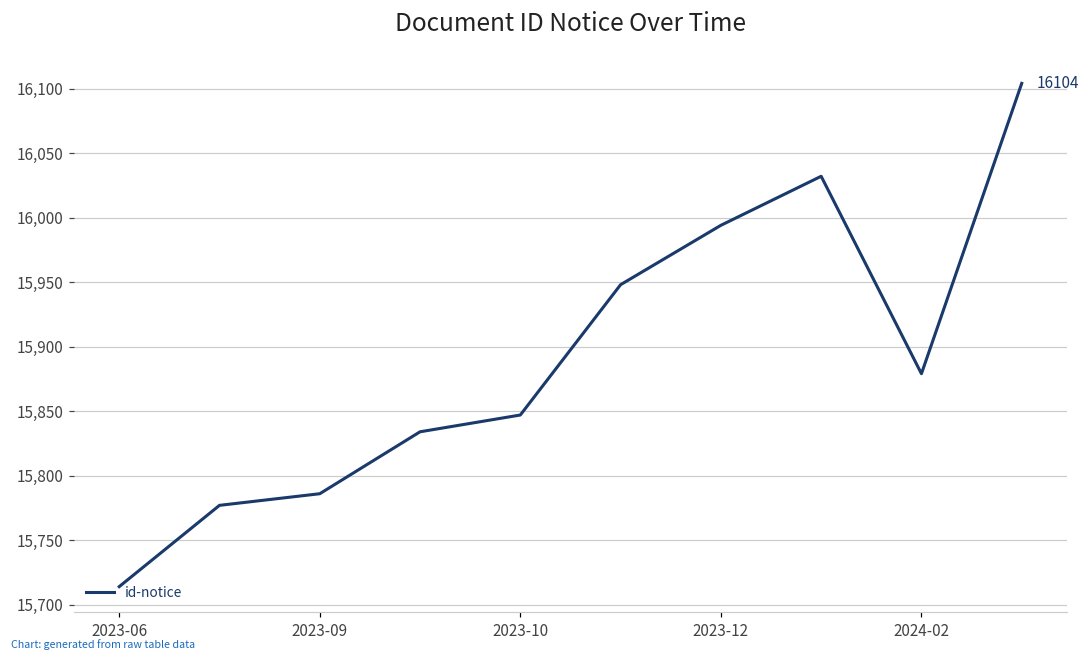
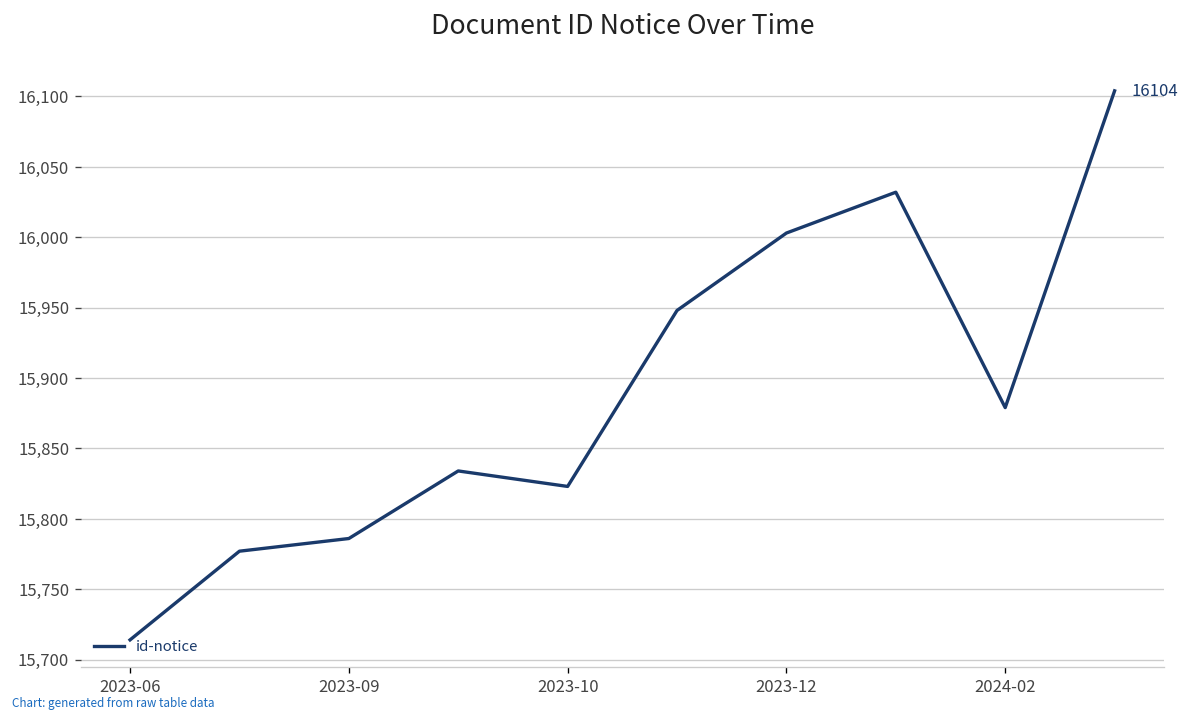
2023-10: 15,847 -> 15,823
2023-12: 15,994 -> 16,003
